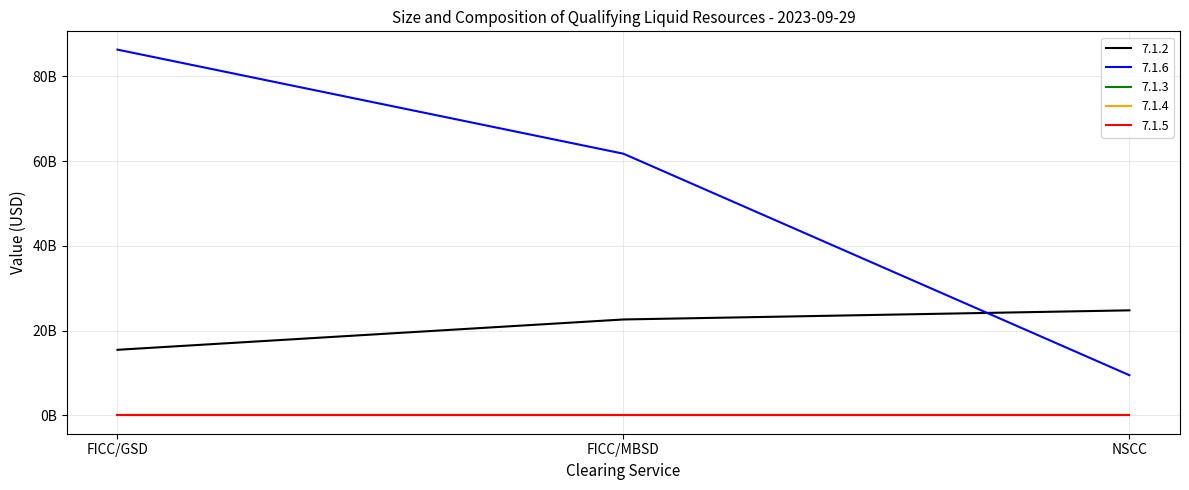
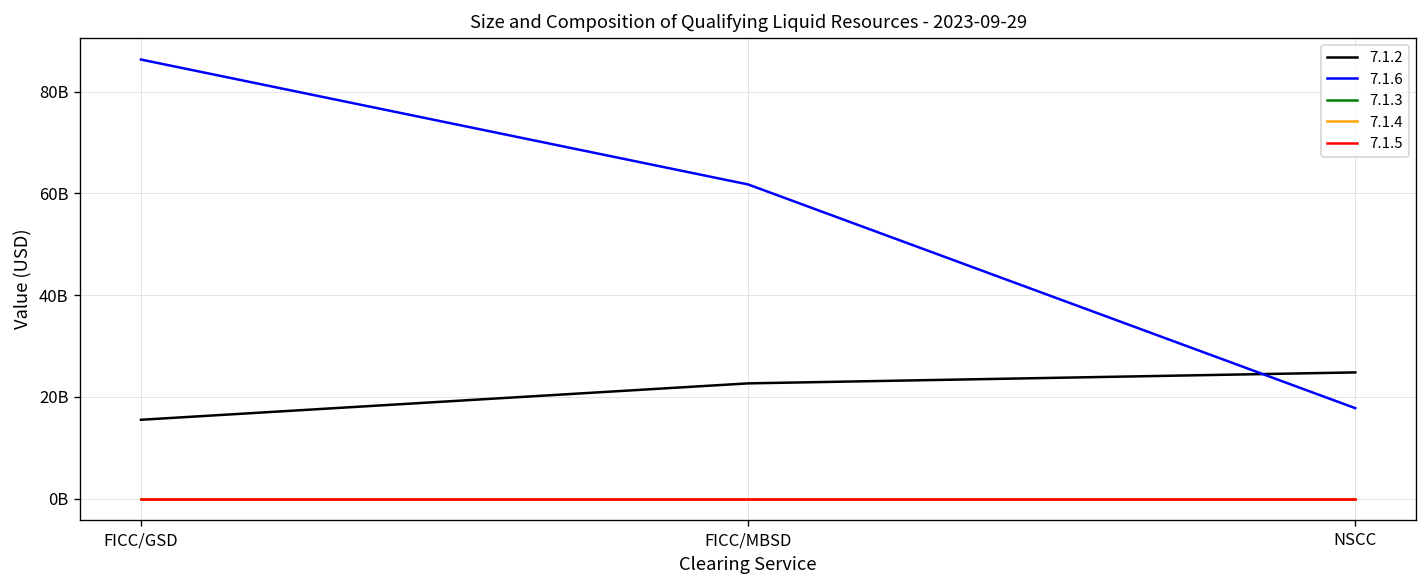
7.1.6, NSCC: 9000000000 -> 18000000000
